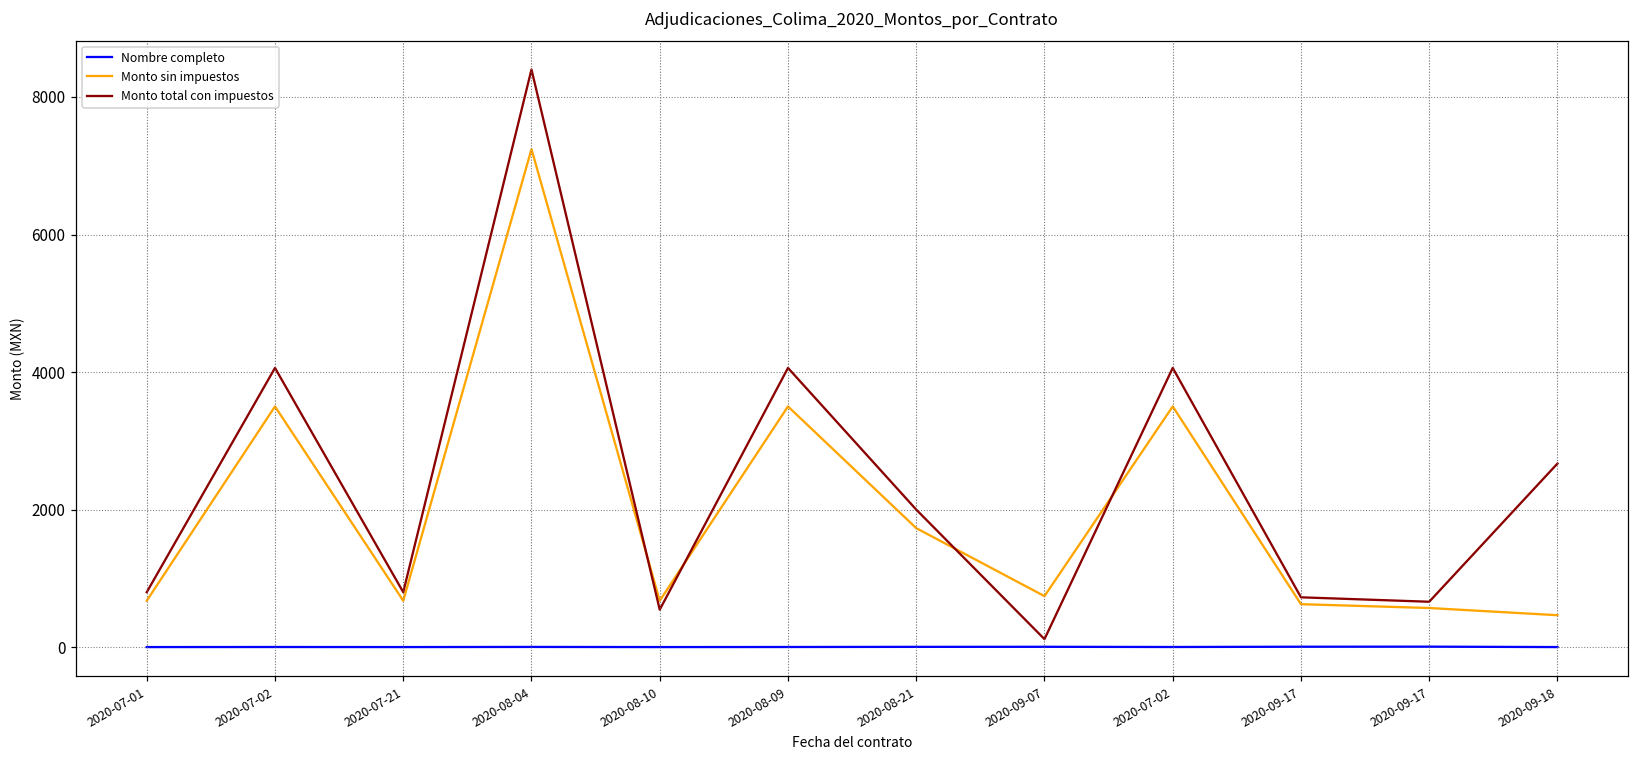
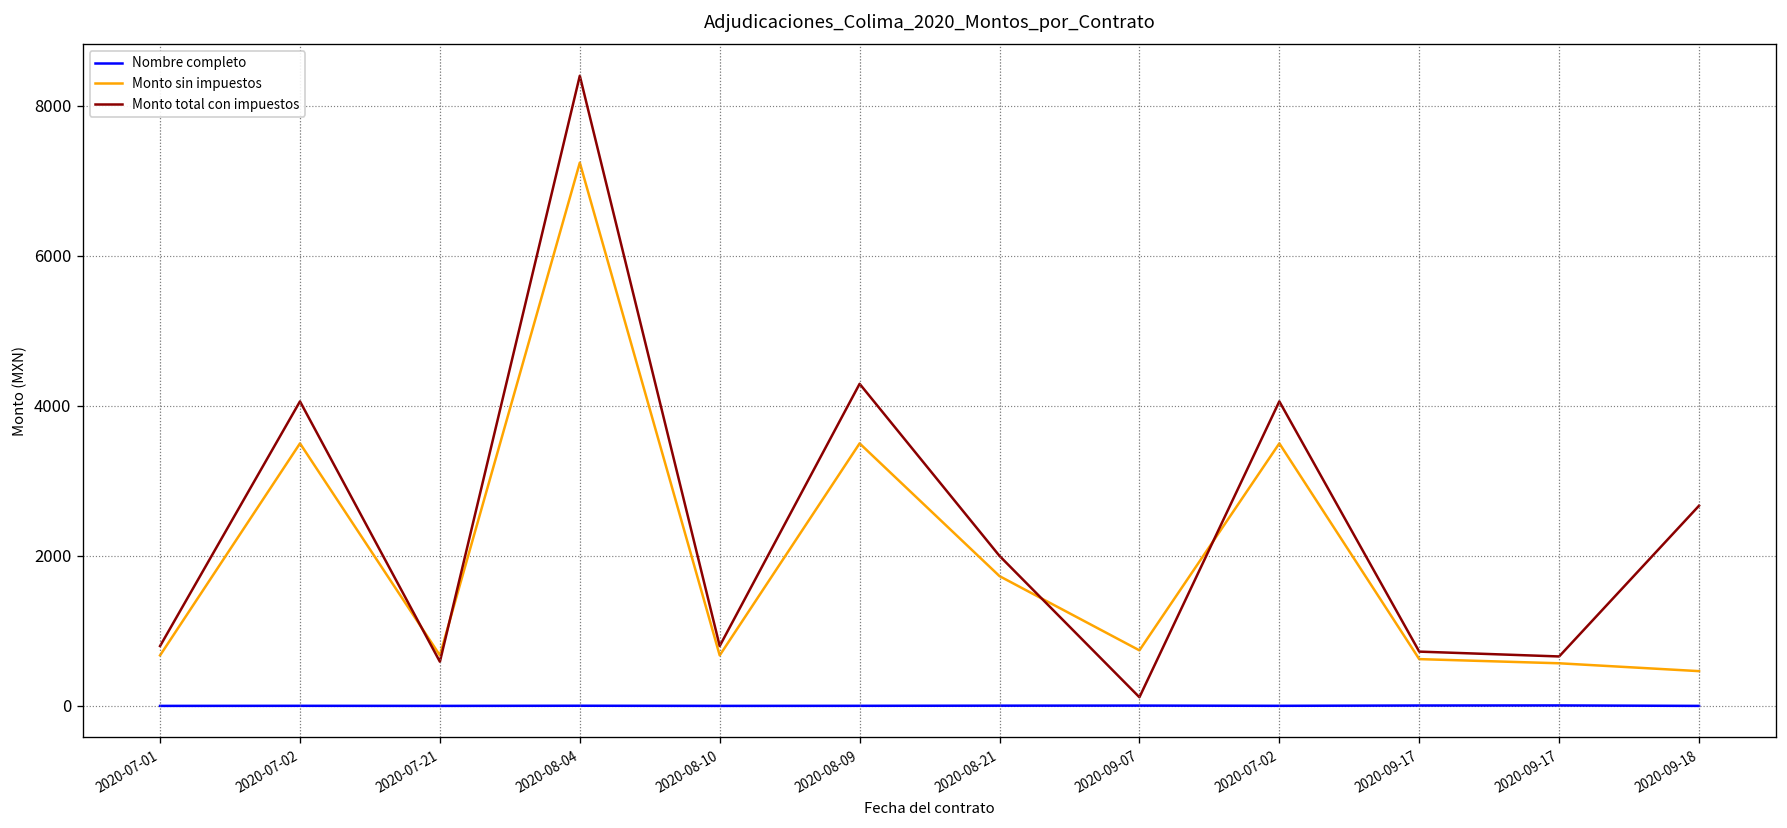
Monto total con impuestos, 2020-07-21: 800 -> 600
Monto total con impuestos, 2020-08-10: 500 -> 800
Monto total con impuestos, 2020-08-09: 4100 -> 4300
